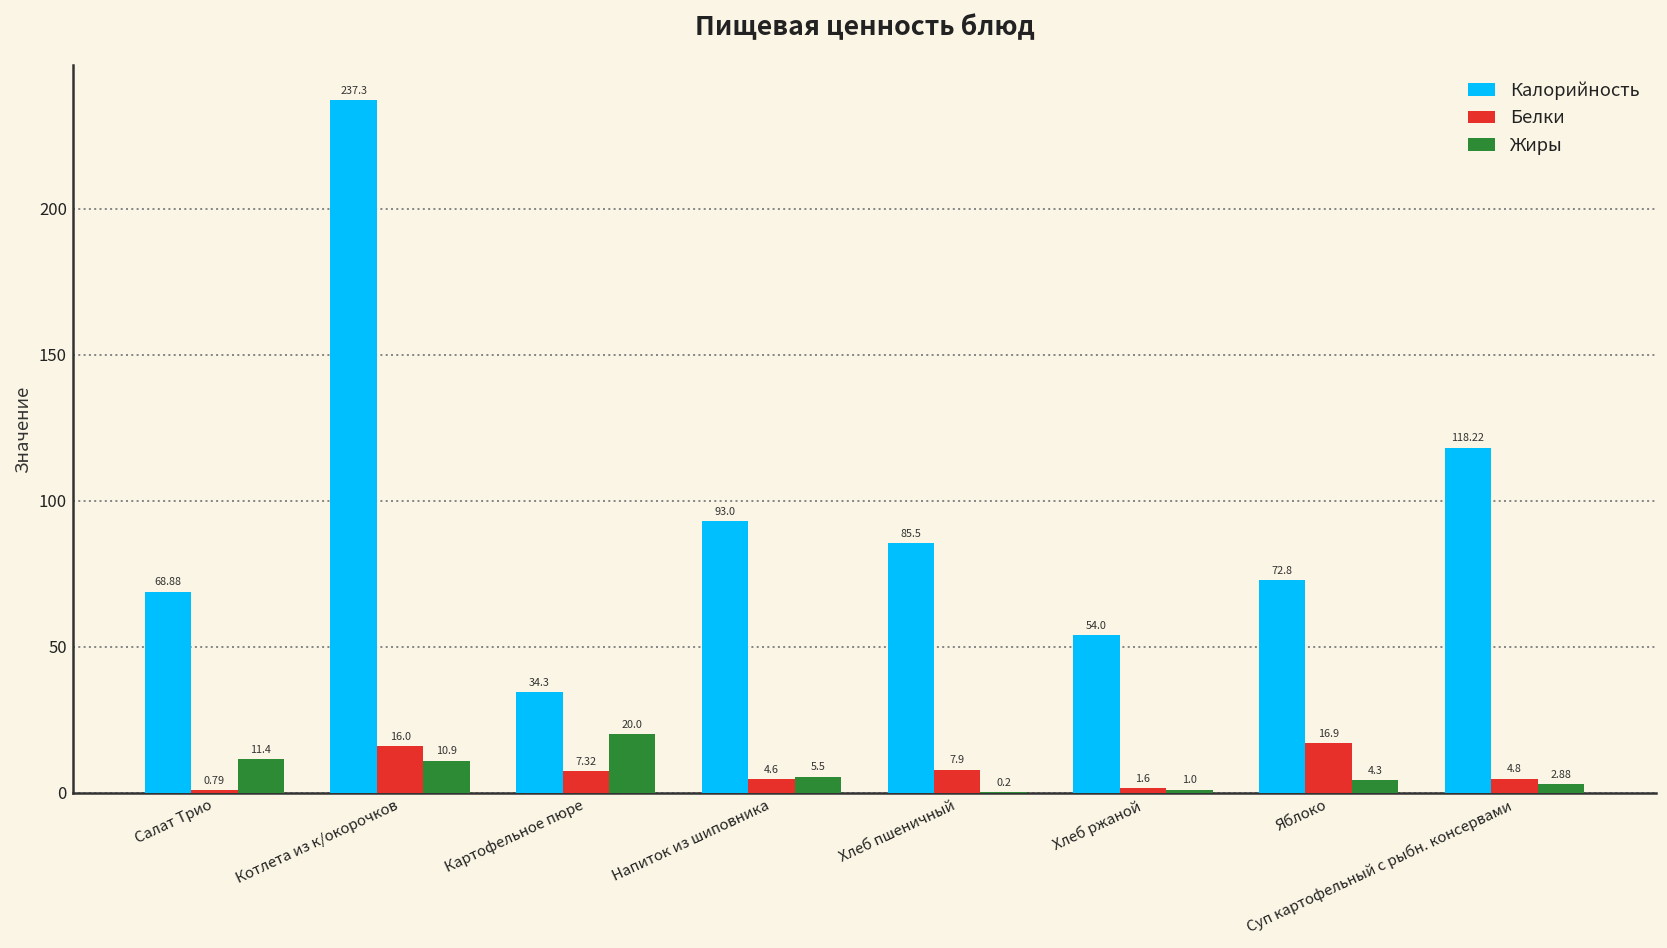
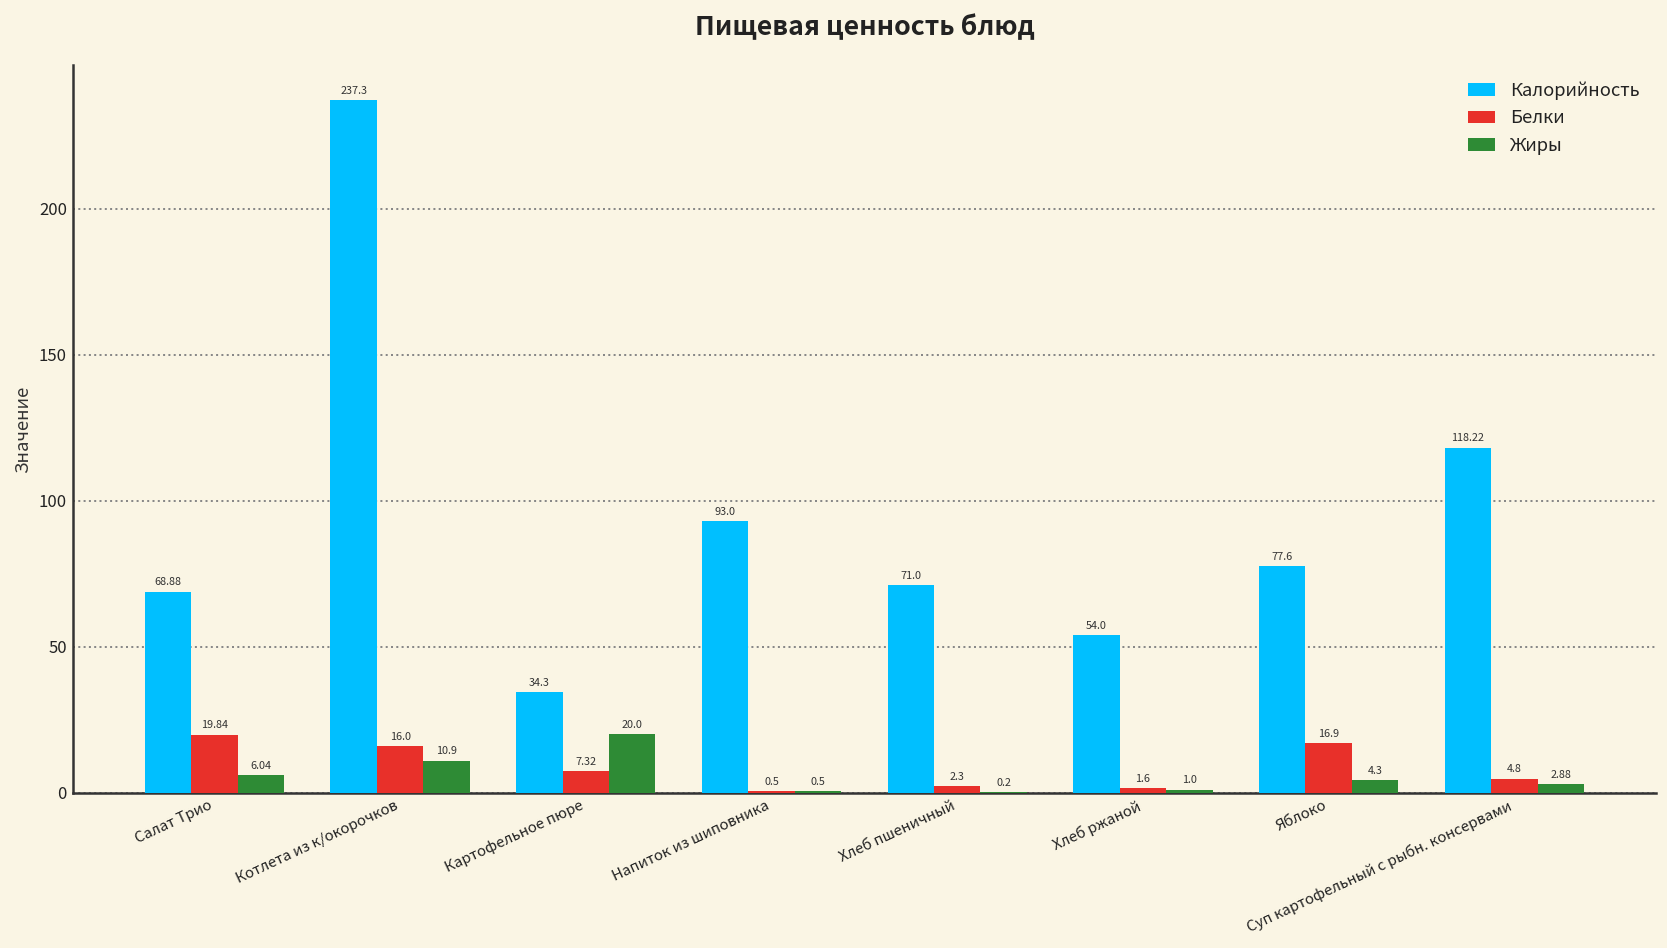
Белки, Салат Трио: 0.79 -> 19.84
Жиры, Салат Трио: 11.4 -> 6.04
Белки, Напиток из шиповника: 4.6 -> 0.5
Жиры, Напиток из шиповника: 5.5 -> 0.5
Калорийность, Хлеб пшеничный: 85.5 -> 71.0
Белки, Хлеб пшеничный: 7.9 -> 2.3
Калорийность, Яблоко: 72.8 -> 77.6
